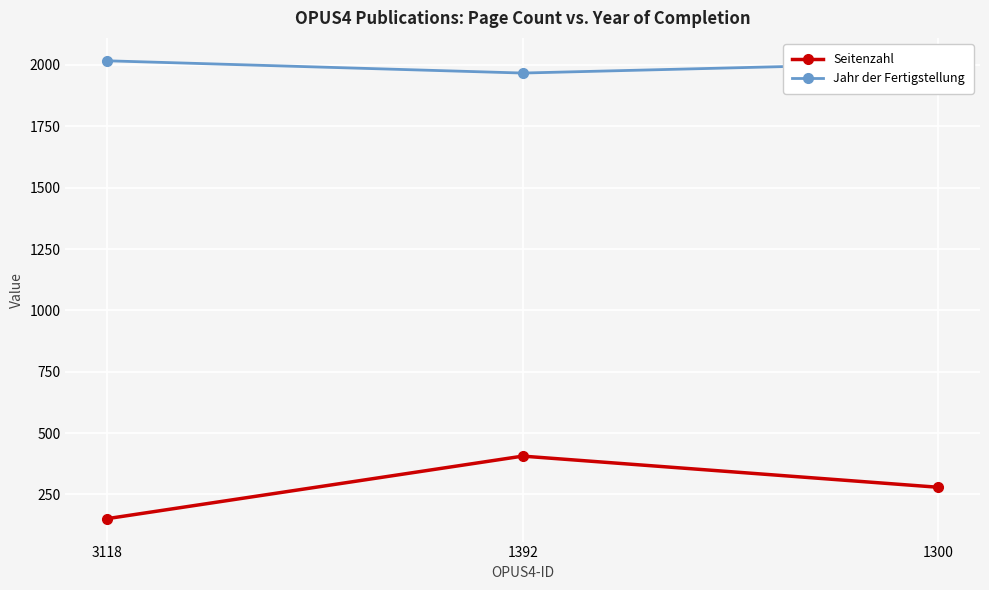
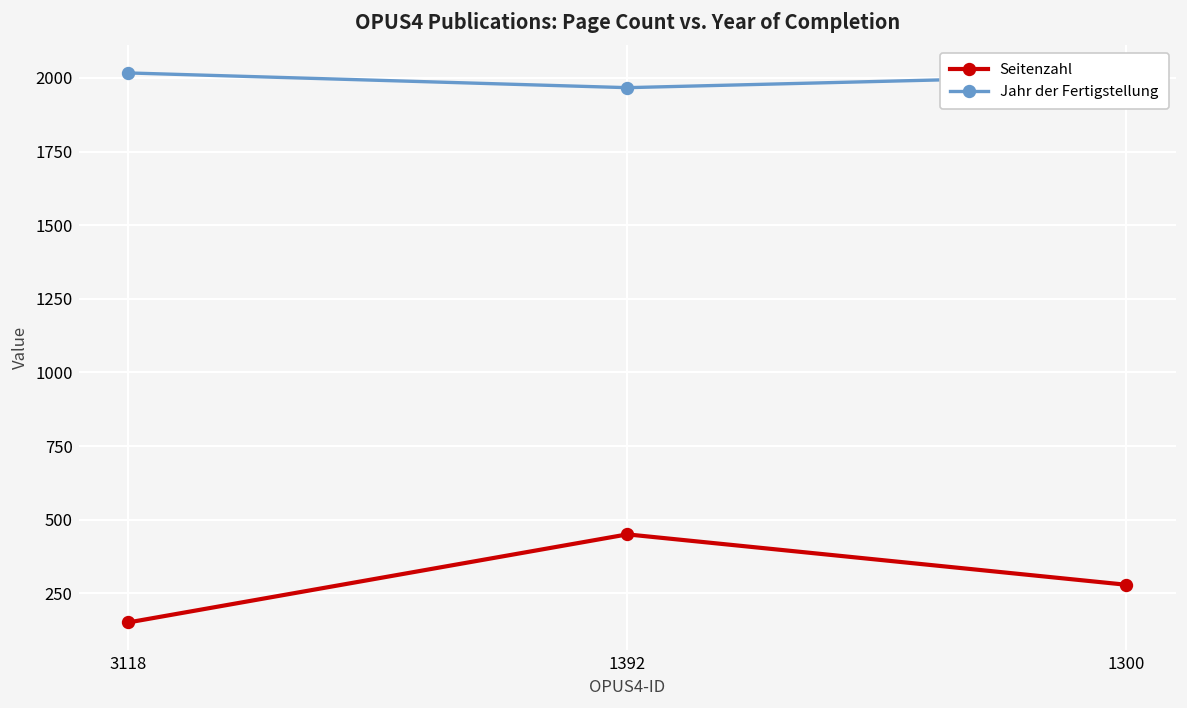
Seitenzahl, 1392: 410 -> 450
